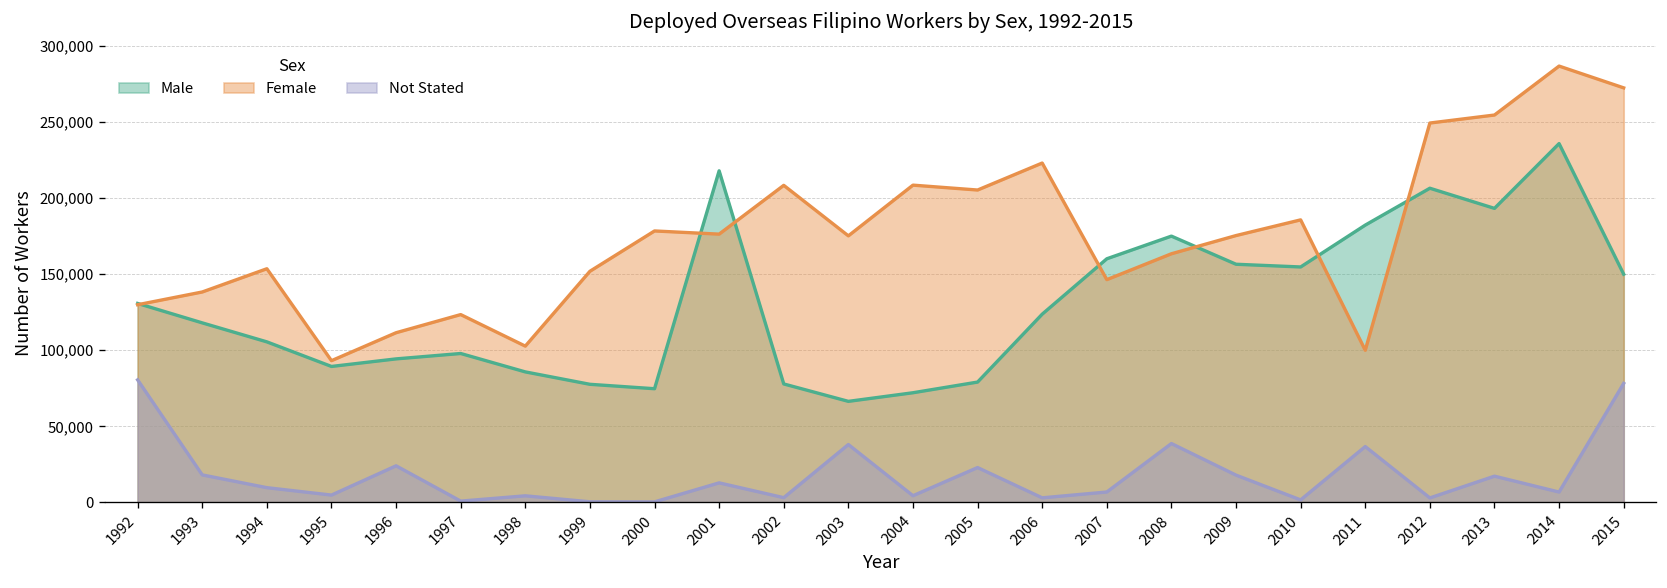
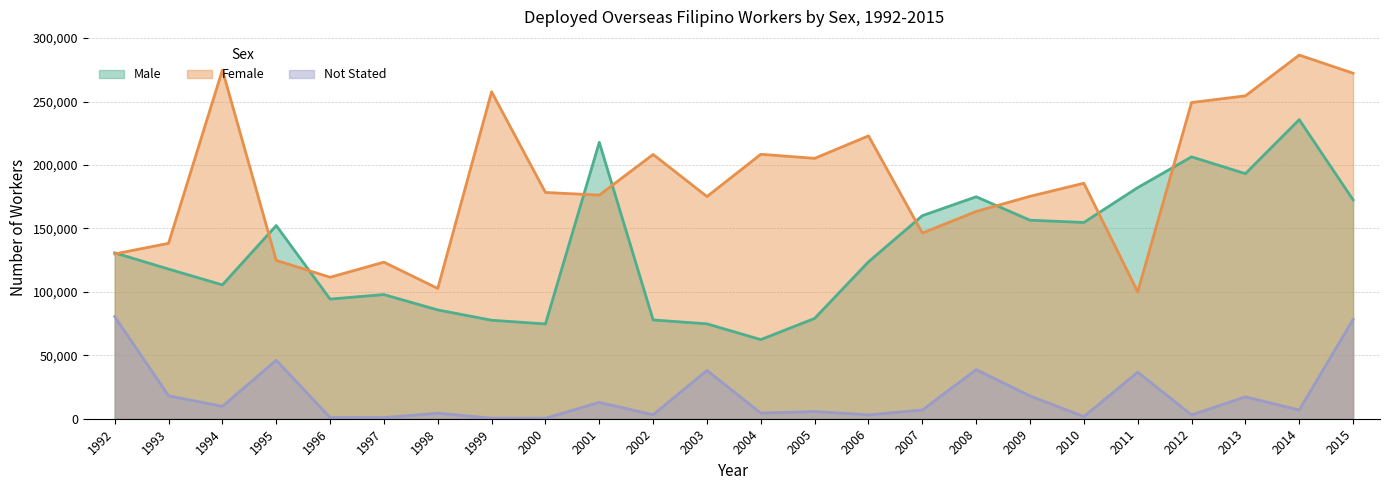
Female, 1994: 154,000 -> 275,000
Male, 1995: 89,000 -> 152,000
Female, 1995: 93,000 -> 125,000
Not Stated, 1995: 5,000 -> 46,000
Not Stated, 1996: 24,000 -> 1,000
Female, 1999: 152,000 -> 258,000
Male, 2003: 66,000 -> 75,000
Male, 2004: 72,000 -> 62,000
Not Stated, 2005: 23,000 -> 6,000
Male, 2015: 150,000 -> 172,000
